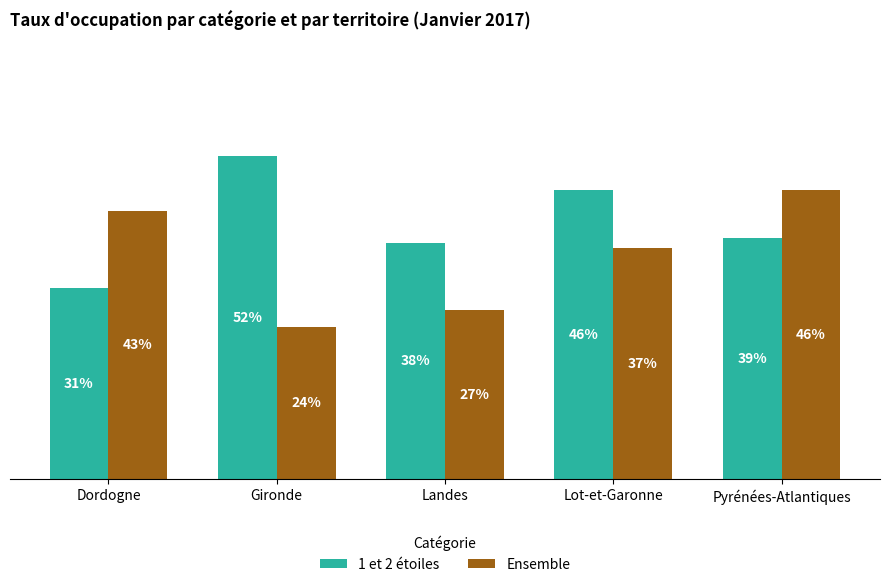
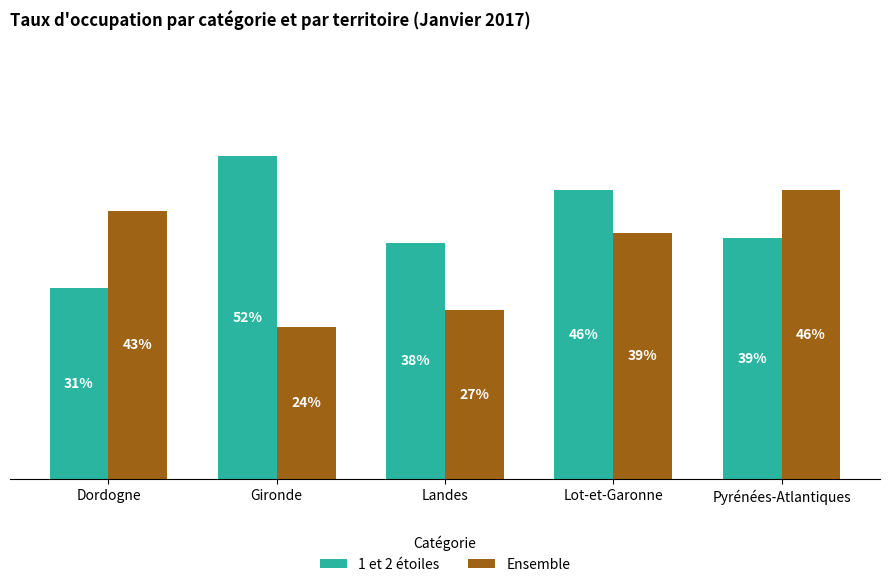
Ensemble, Lot-et-Garonne: 37% -> 39%
